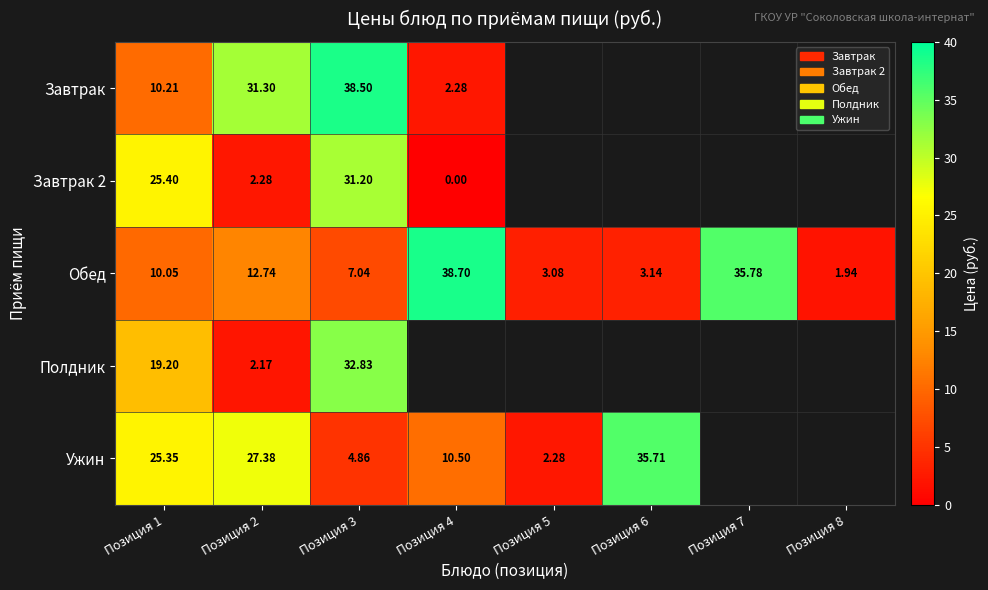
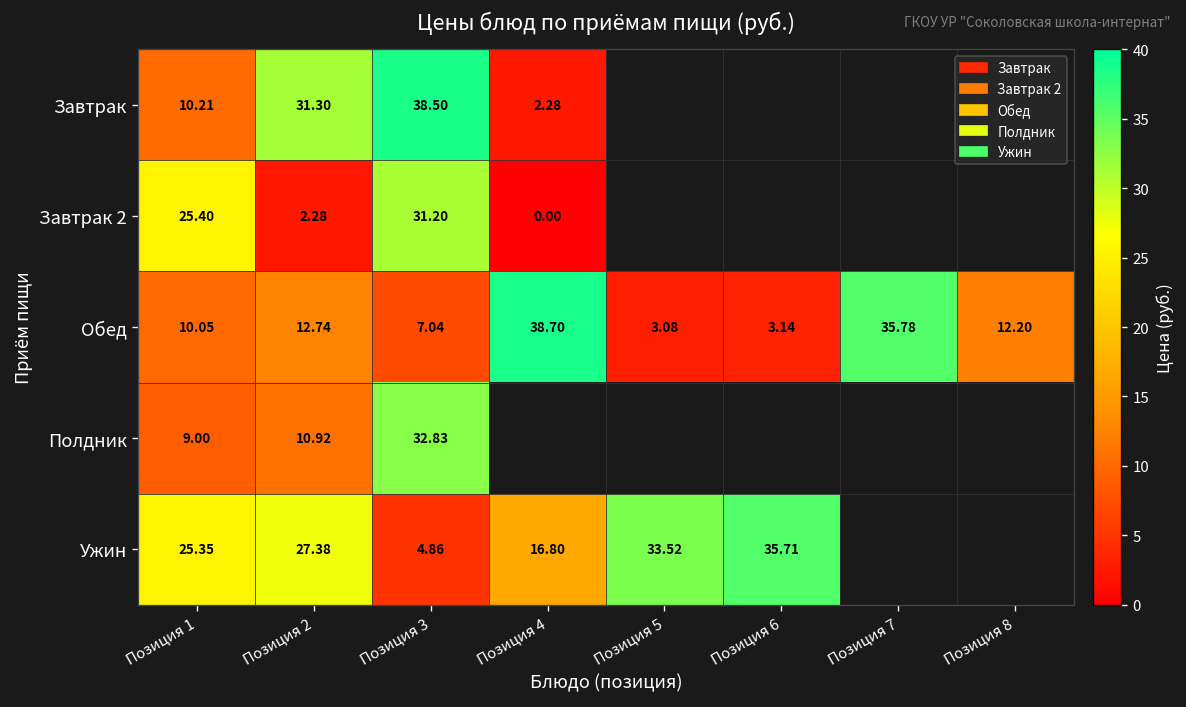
Обед, Позиция 8: 1.94 -> 12.20
Полдник, Позиция 1: 19.20 -> 9.00
Полдник, Позиция 2: 2.17 -> 10.92
Ужин, Позиция 4: 10.50 -> 16.80
Ужин, Позиция 5: 2.28 -> 33.52
